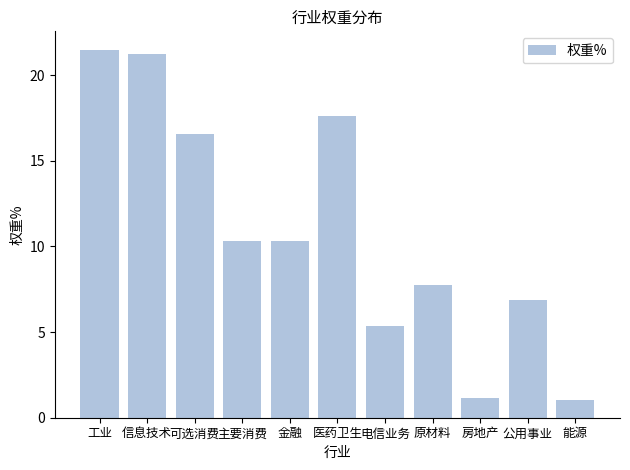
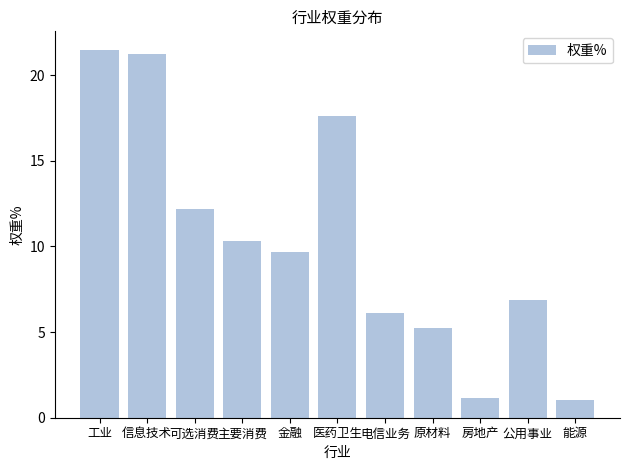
可选消费: 16.6 -> 12.2
金融: 10.3 -> 9.7
电信业务: 5.4 -> 6.1
原材料: 7.8 -> 5.2
